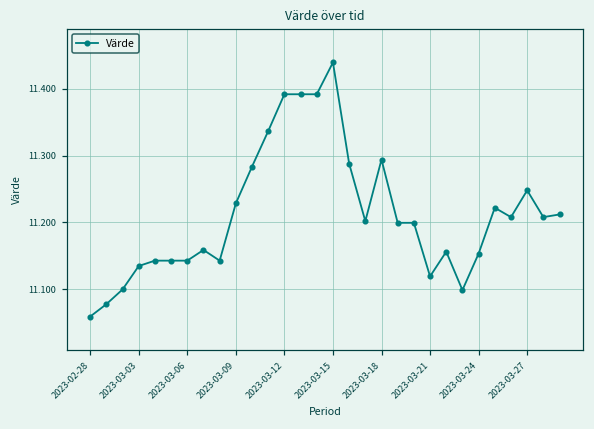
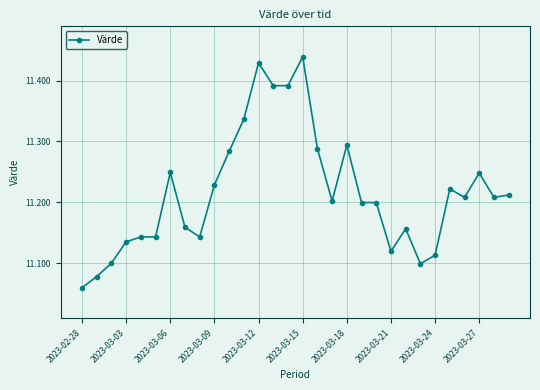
2023-03-06: 11.14 -> 11.25
2023-03-12: 11.39 -> 11.43
2023-03-24: 11.15 -> 11.11
